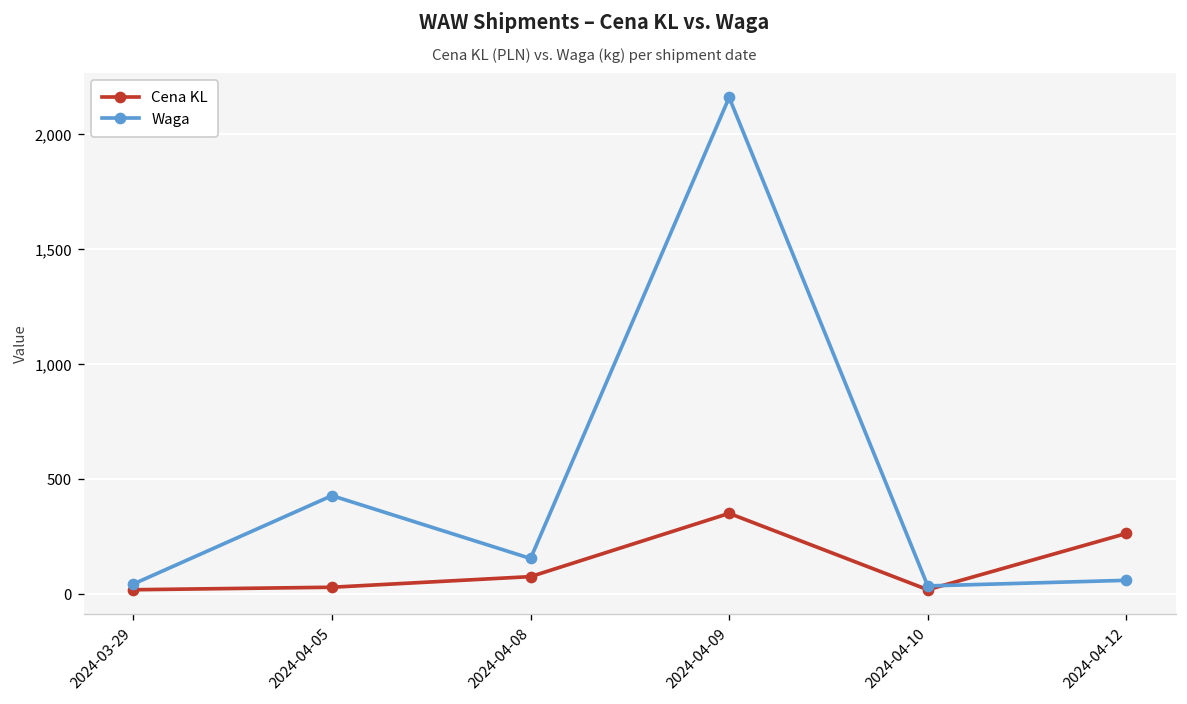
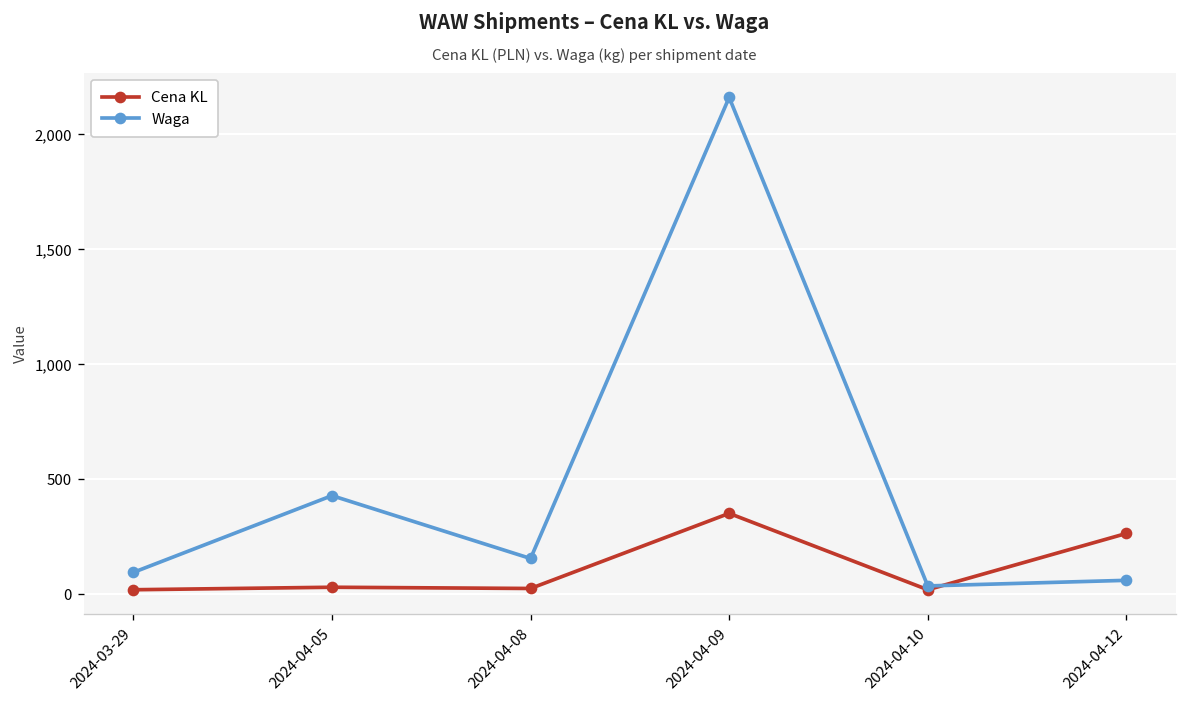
Waga, 2024-03-29: 40 -> 90
Cena KL, 2024-04-08: 70 -> 20
